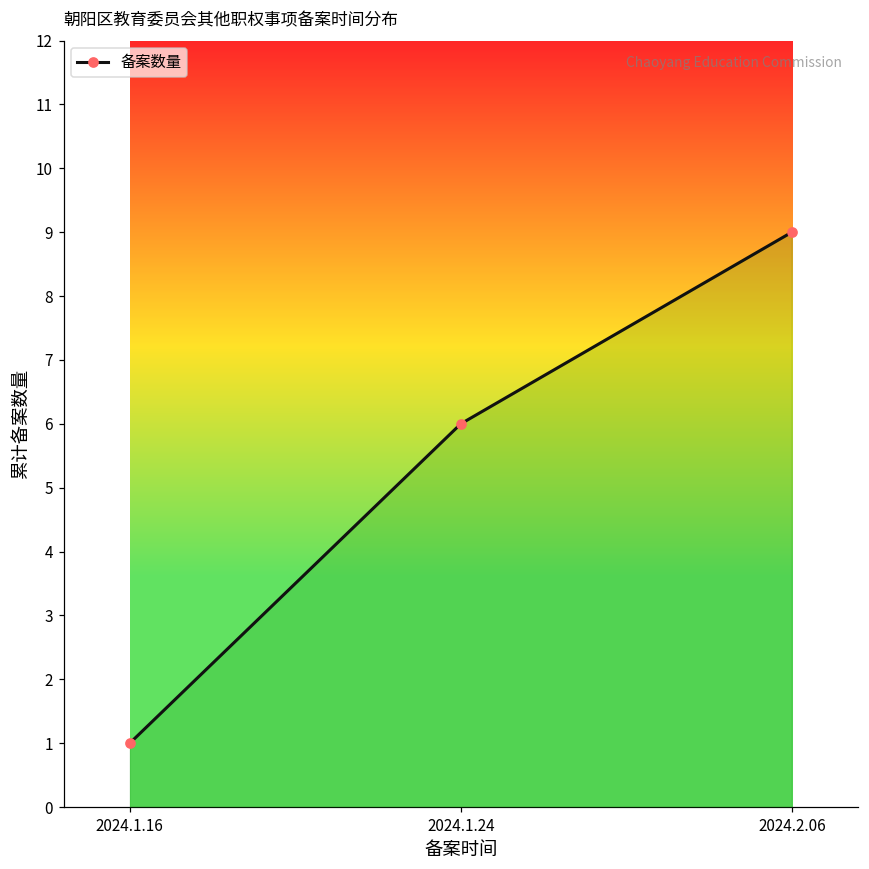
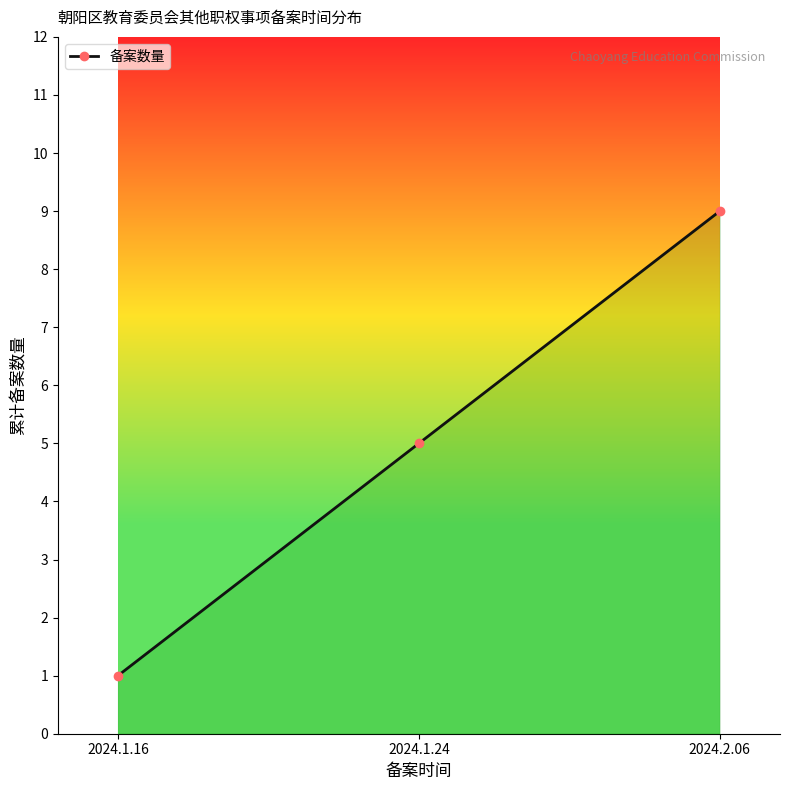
2024.1.24: 6 -> 5
